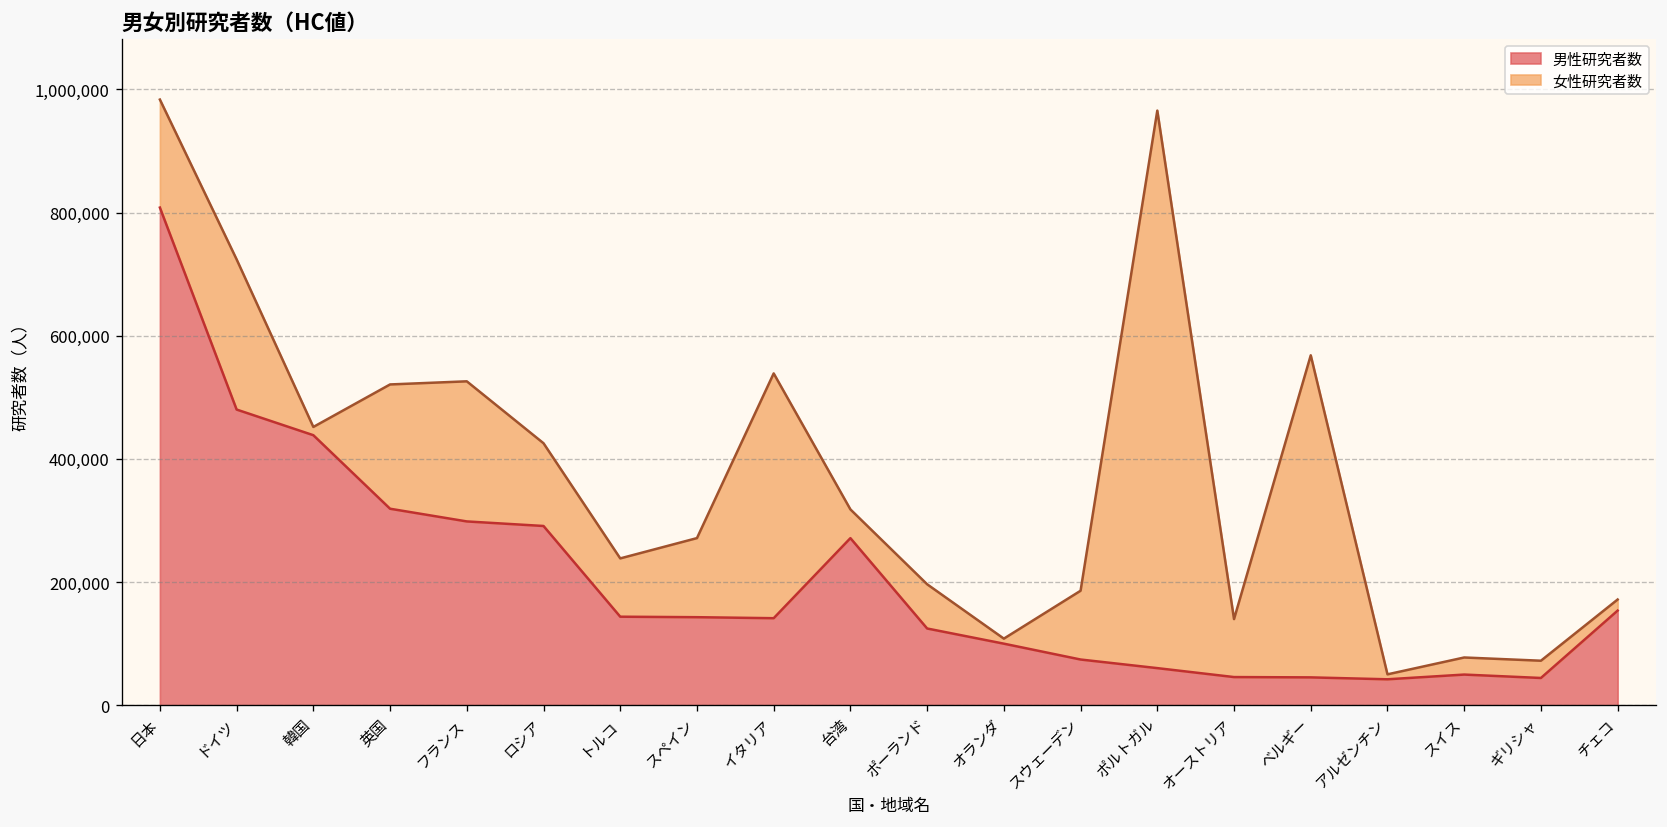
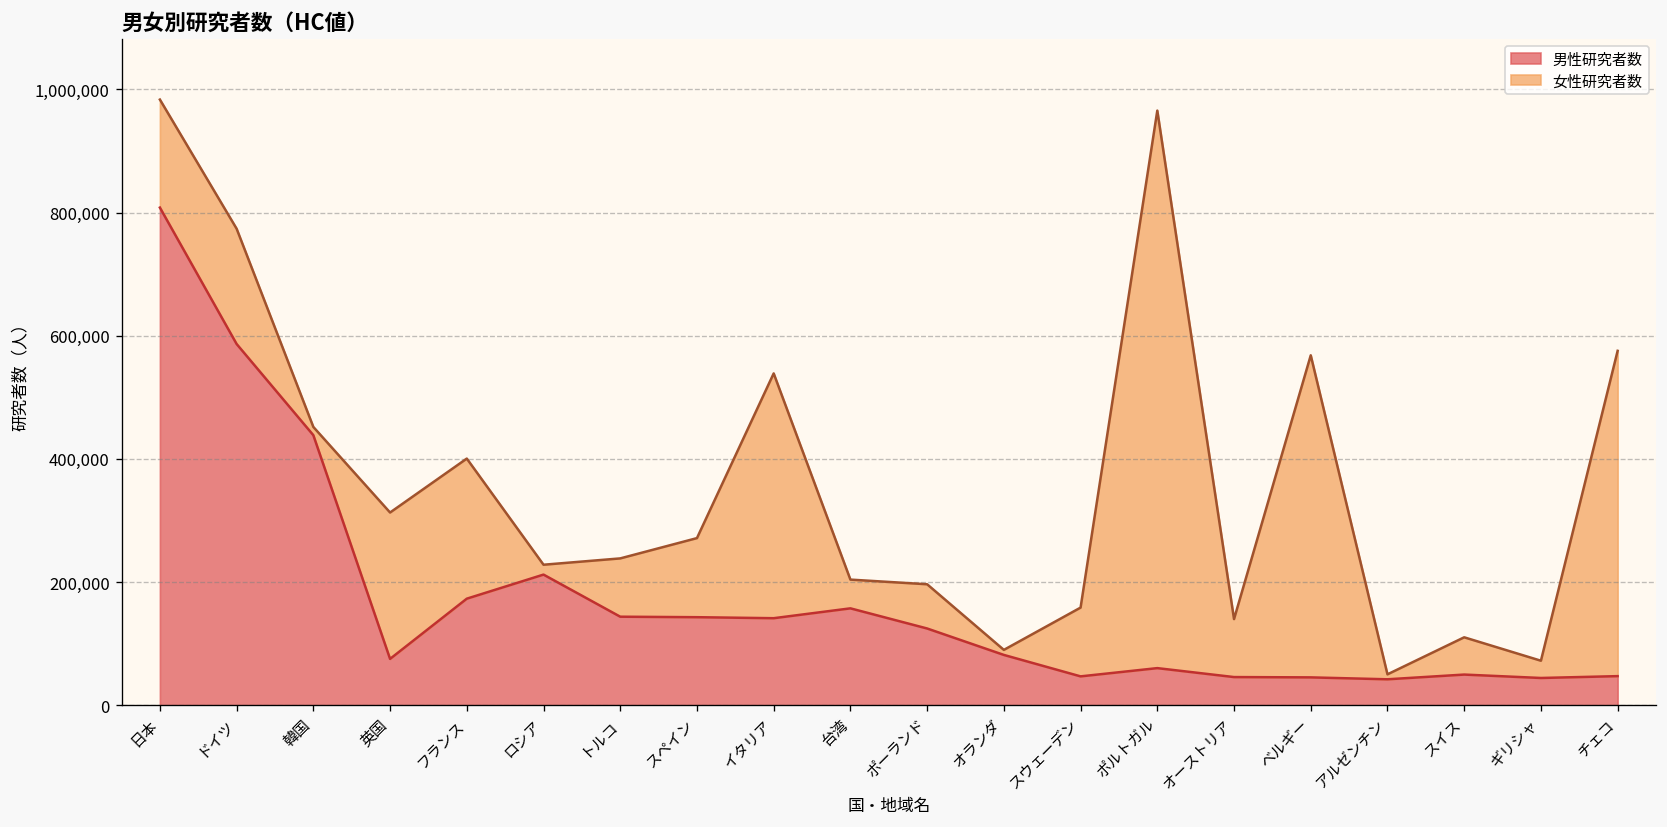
男性研究者数, ドイツ: 480,000 -> 590,000
女性研究者数, ドイツ: 240,000 -> 190,000
男性研究者数, 英国: 320,000 -> 80,000
女性研究者数, 英国: 200,000 -> 240,000
男性研究者数, フランス: 300,000 -> 170,000
男性研究者数, ロシア: 290,000 -> 210,000
女性研究者数, ロシア: 130,000 -> 20,000
男性研究者数, 台湾: 270,000 -> 160,000
男性研究者数, オランダ: 100,000 -> 80,000
男性研究者数, スウェーデン: 70,000 -> 50,000
女性研究者数, スイス: 30,000 -> 60,000
男性研究者数, チェコ: 150,000 -> 50,000
女性研究者数, チェコ: 20,000 -> 530,000
